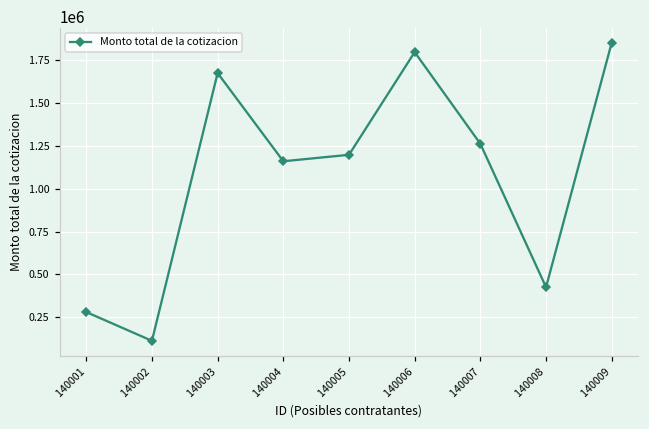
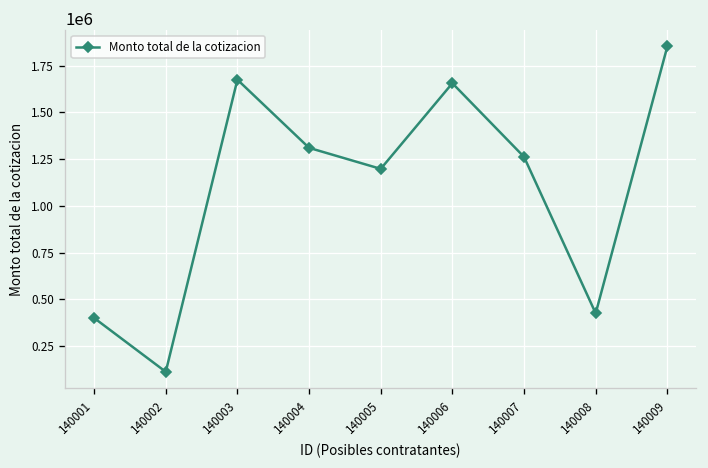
140001: 280000 -> 400000
140004: 1160000 -> 1310000
140006: 1800000 -> 1660000
